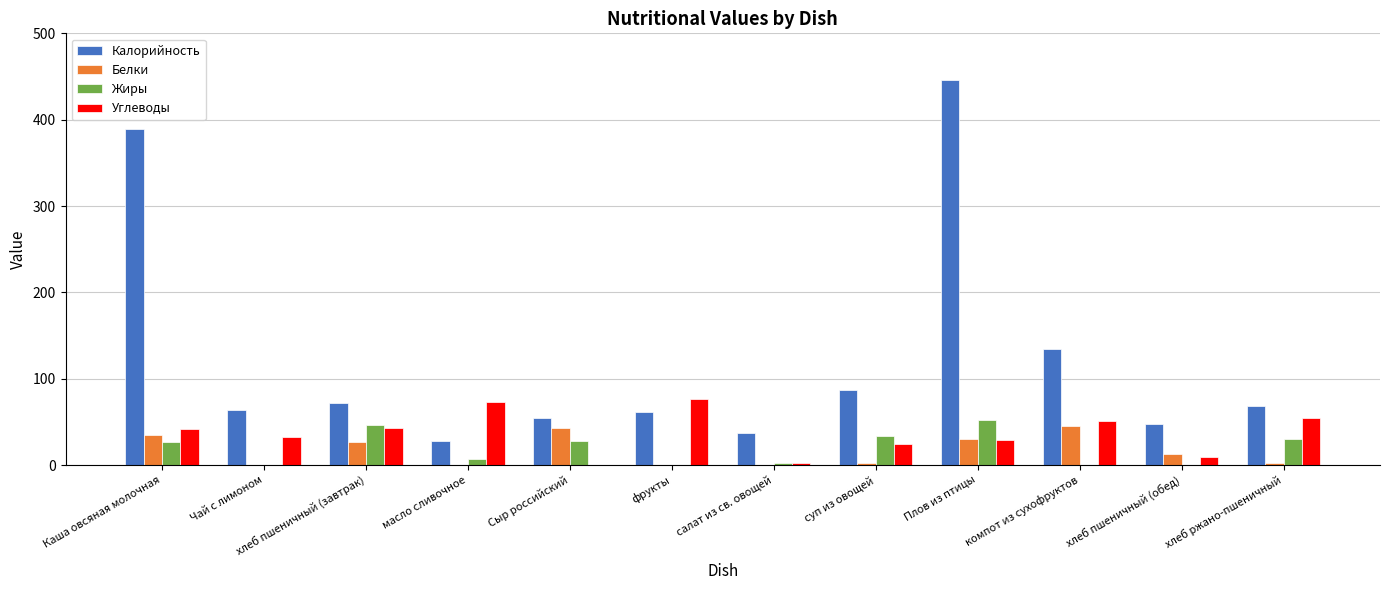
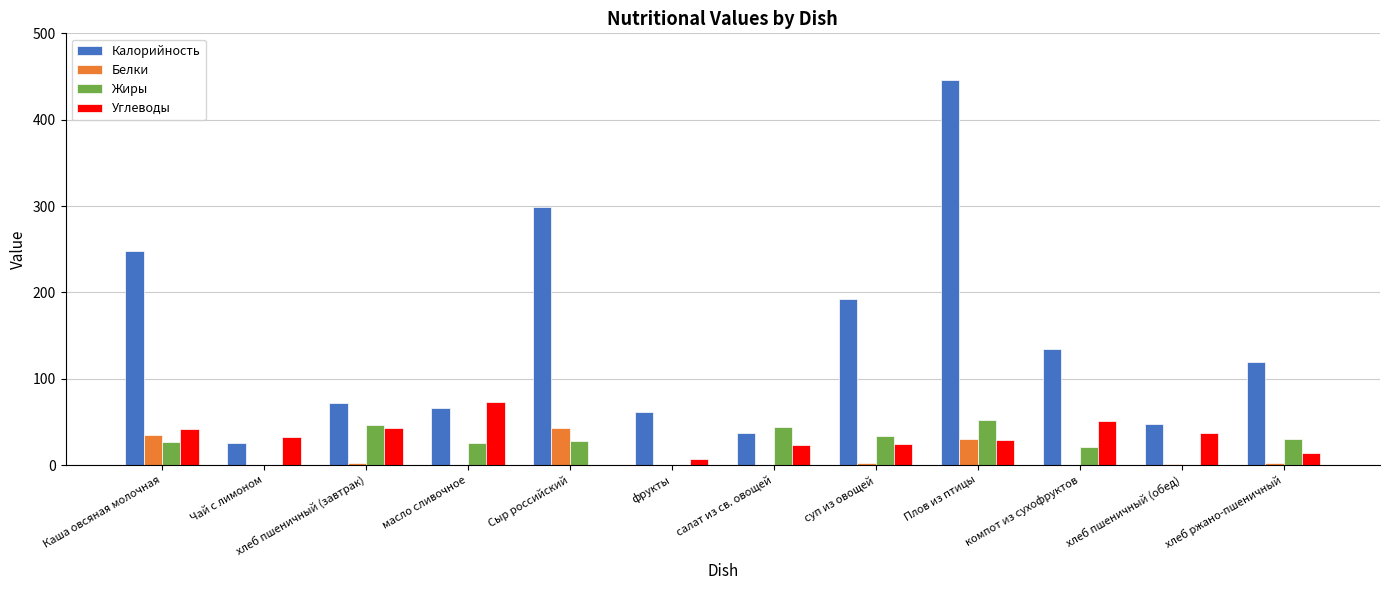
Калорийность, Каша овсяная молочная: 390 -> 250
Калорийность, Чай с лимоном: 60 -> 30
Белки, хлеб пшеничный (завтрак): 30 -> 0
Калорийность, масло сливочное: 30 -> 70
Жиры, масло сливочное: 10 -> 30
Калорийность, Сыр российский: 50 -> 300
Углеводы, фрукты: 80 -> 10
Жиры, салат из св. овощей: 0 -> 40
Углеводы, салат из св. овощей: 0 -> 20
Калорийность, суп из овощей: 90 -> 190
Белки, компот из сухофруктов: 50 -> 0
Жиры, компот из сухофруктов: 0 -> 20
Белки, хлеб пшеничный (обед): 10 -> 0
Углеводы, хлеб пшеничный (обед): 10 -> 40
Калорийность, хлеб ржано-пшеничный: 70 -> 120
Углеводы, хлеб ржано-пшеничный: 50 -> 10
